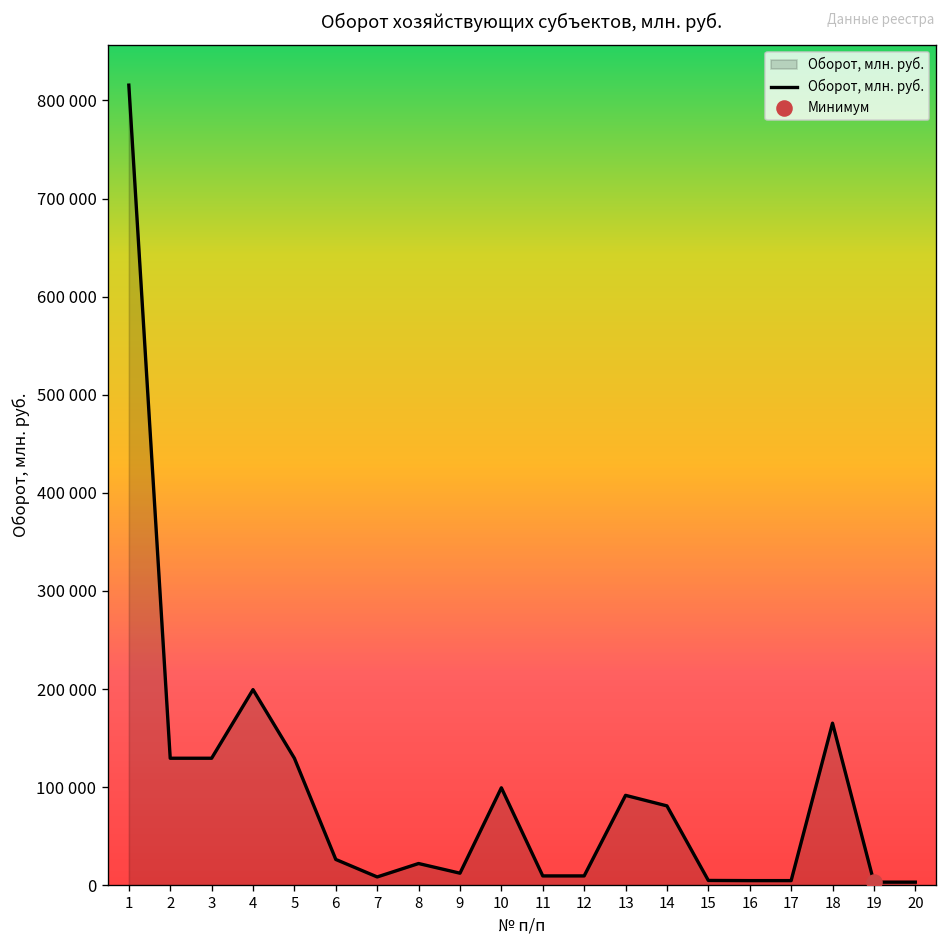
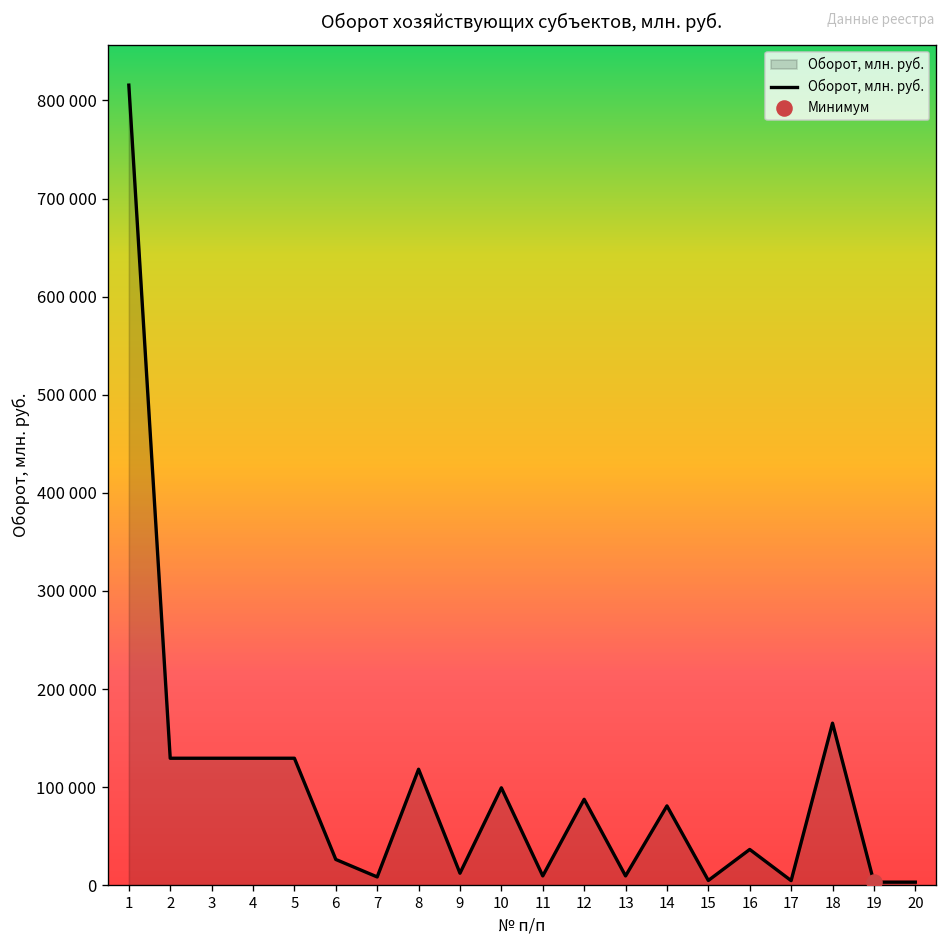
Оборот, млн. руб., 4: 200000 -> 130000
Оборот, млн. руб., 8: 20000 -> 120000
Оборот, млн. руб., 12: 10000 -> 90000
Оборот, млн. руб., 13: 90000 -> 10000
Оборот, млн. руб., 16: 0 -> 40000
